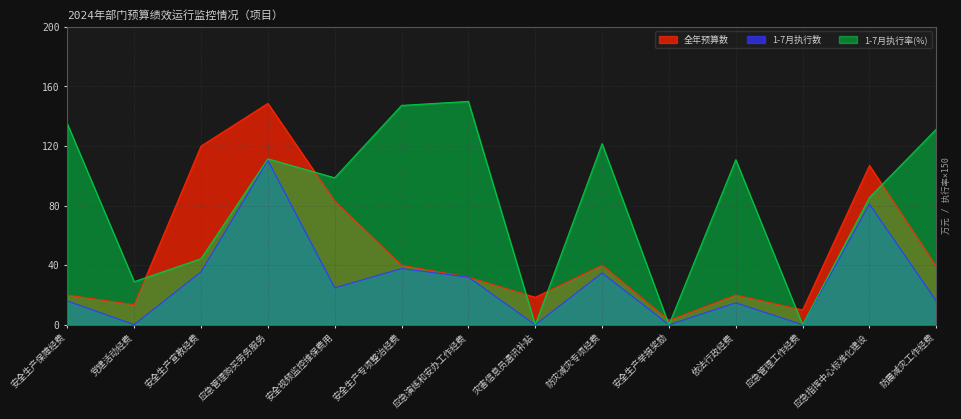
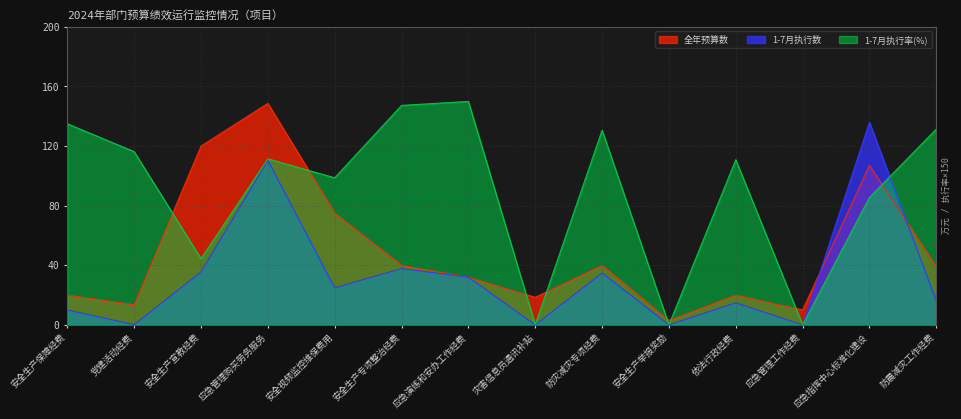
1-7月执行数, 安全生产保障经费: 16 -> 10
1-7月执行率(%), 党建活动经费: 29 -> 116
全年预算数, 安全视频监控维保费用: 83 -> 75
1-7月执行率(%), 防灾减灾专项经费: 122 -> 131
1-7月执行数, 应急指挥中心标准化建设: 81 -> 136
